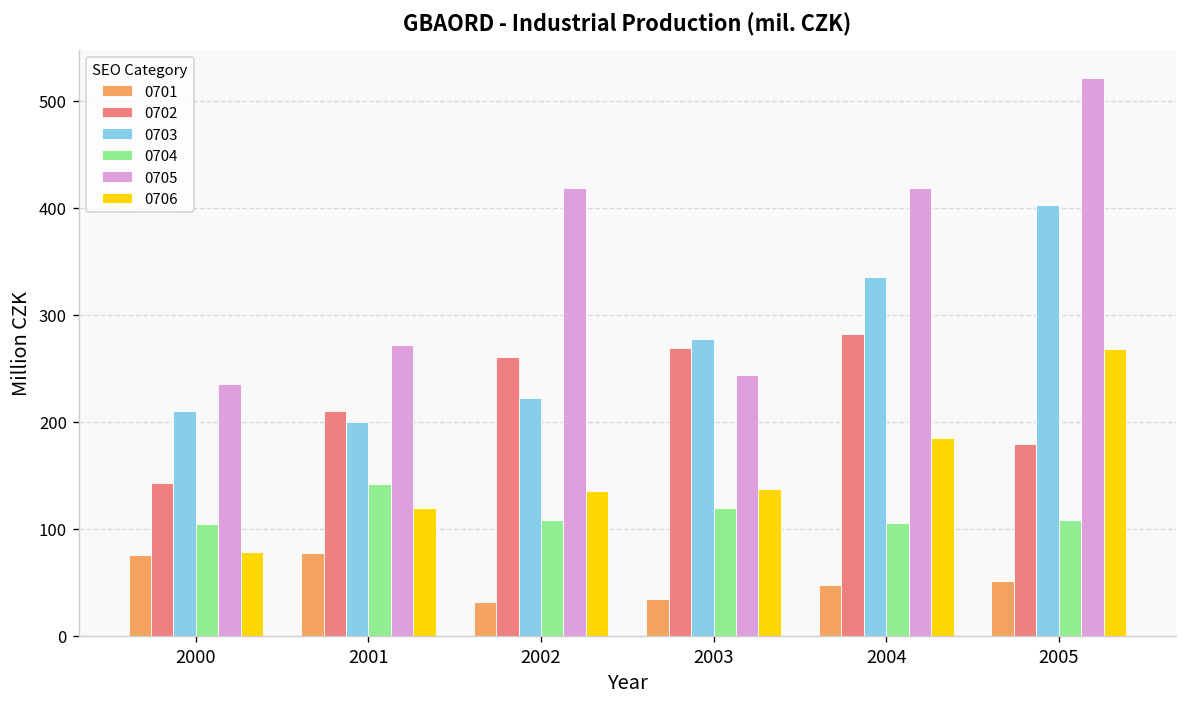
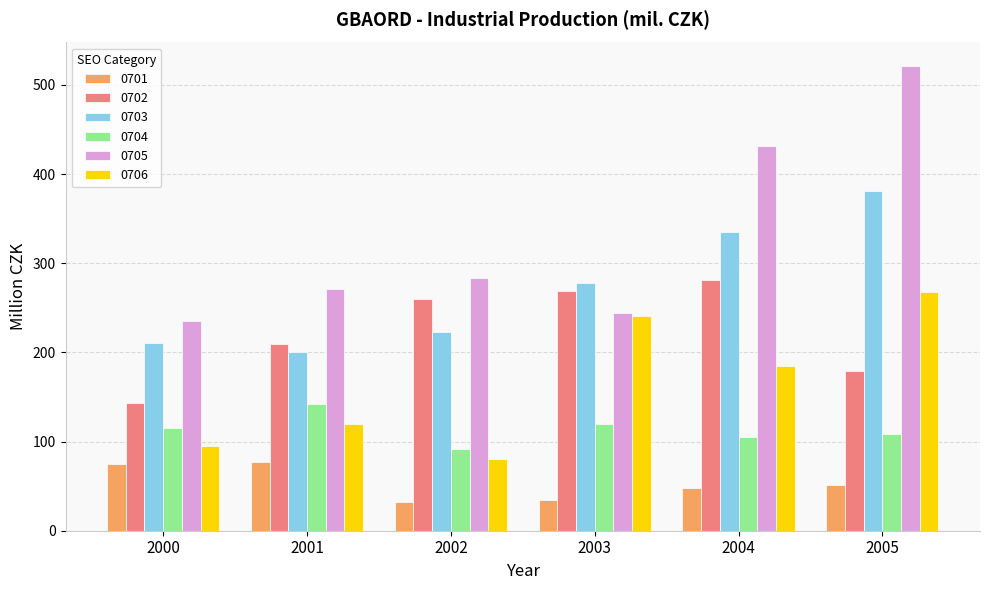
0704, 2000: 100 -> 120
0706, 2000: 80 -> 90
0704, 2002: 110 -> 90
0705, 2002: 420 -> 280
0706, 2002: 140 -> 80
0706, 2003: 140 -> 240
0705, 2004: 420 -> 430
0703, 2005: 400 -> 380
